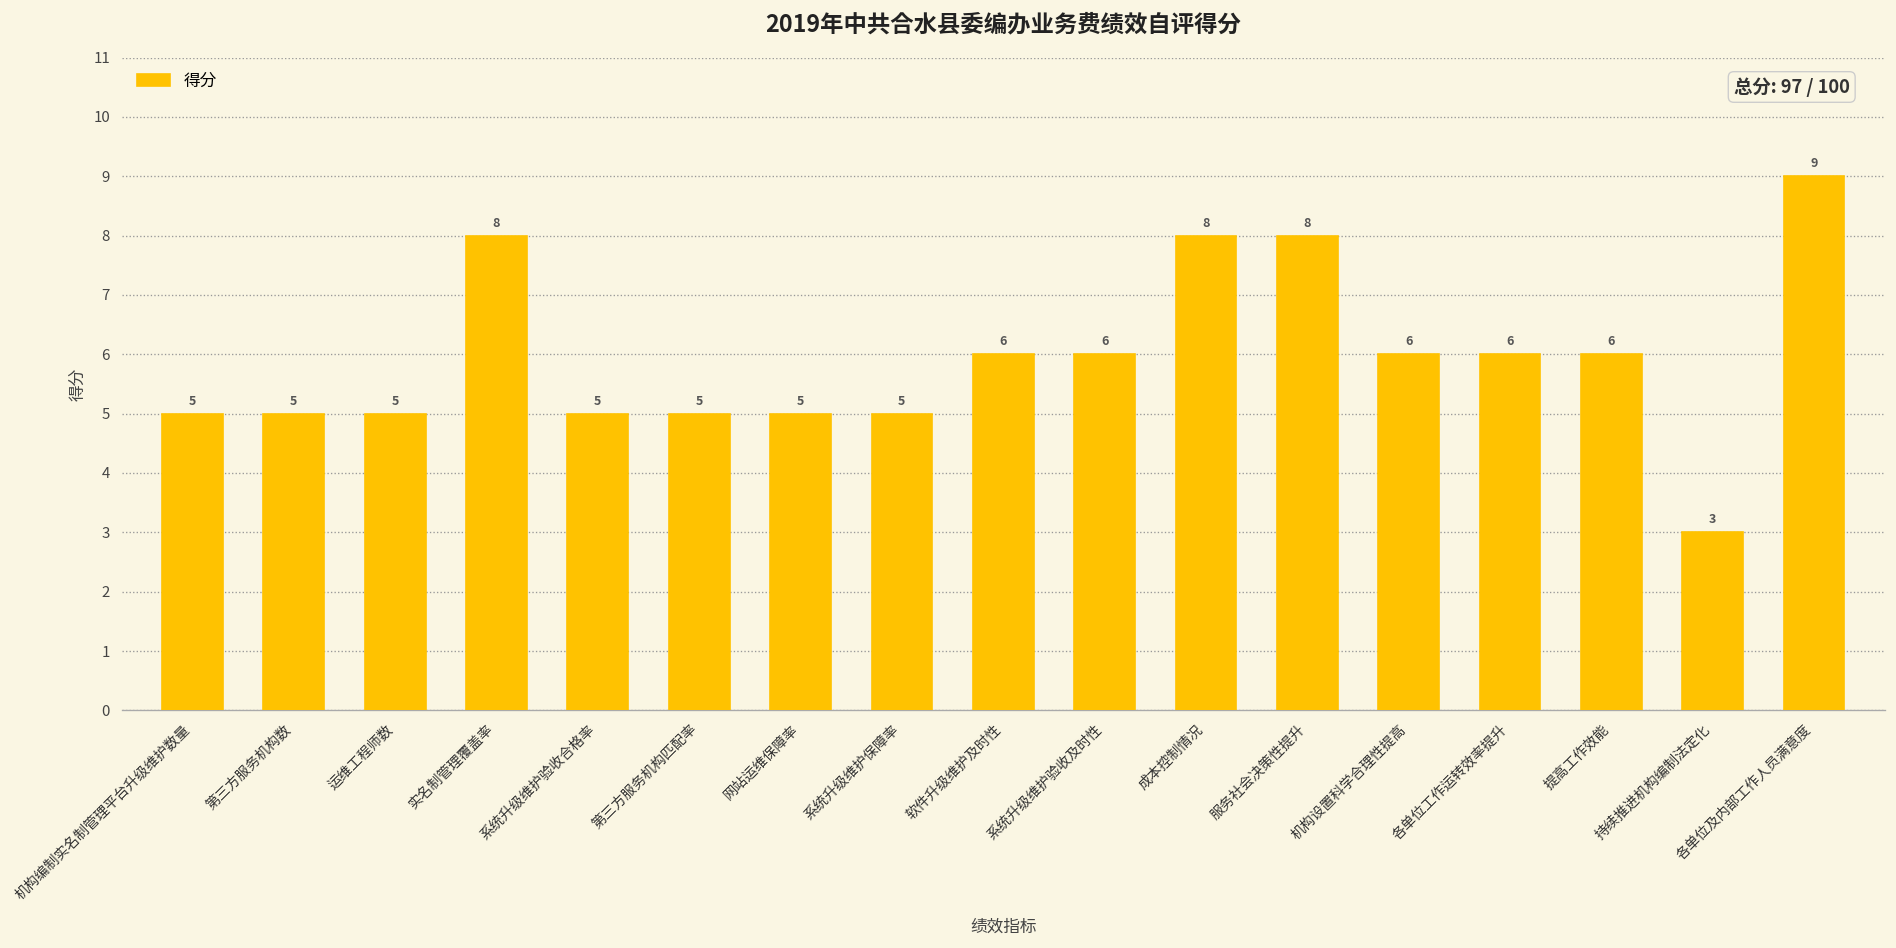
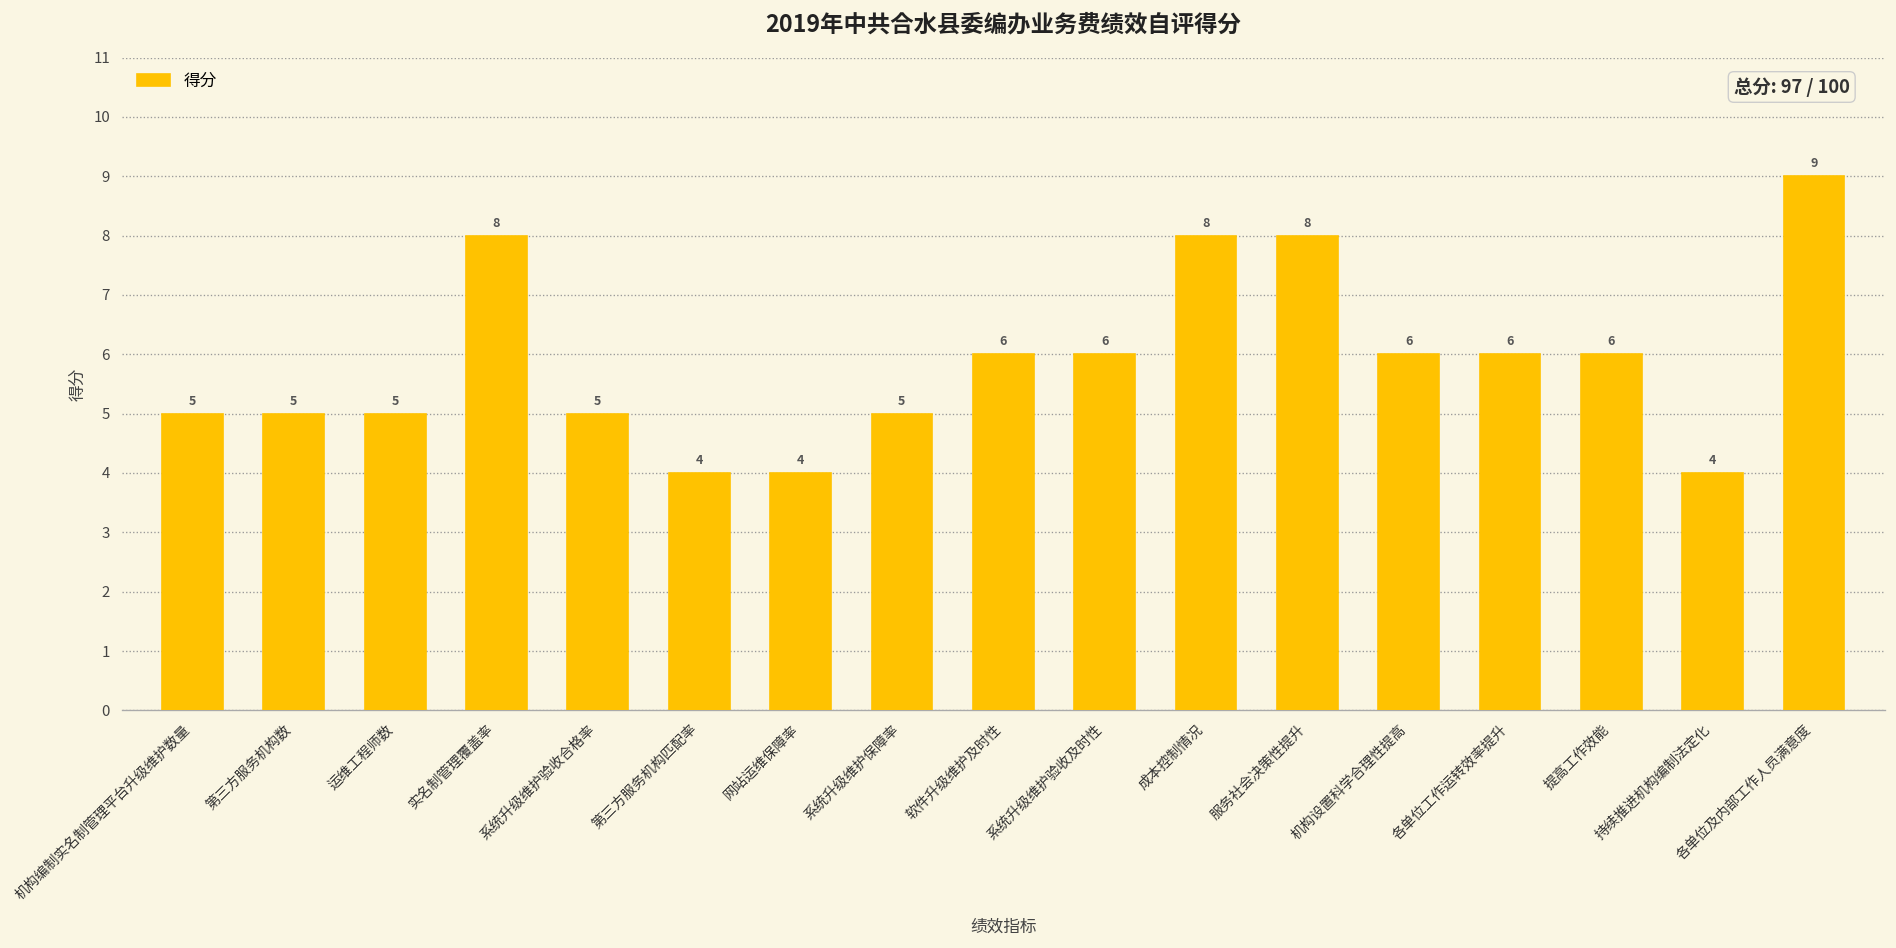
第三方服务机构匹配率: 5 -> 4
网站运维保障率: 5 -> 4
持续推进机构编制法定化: 3 -> 4
